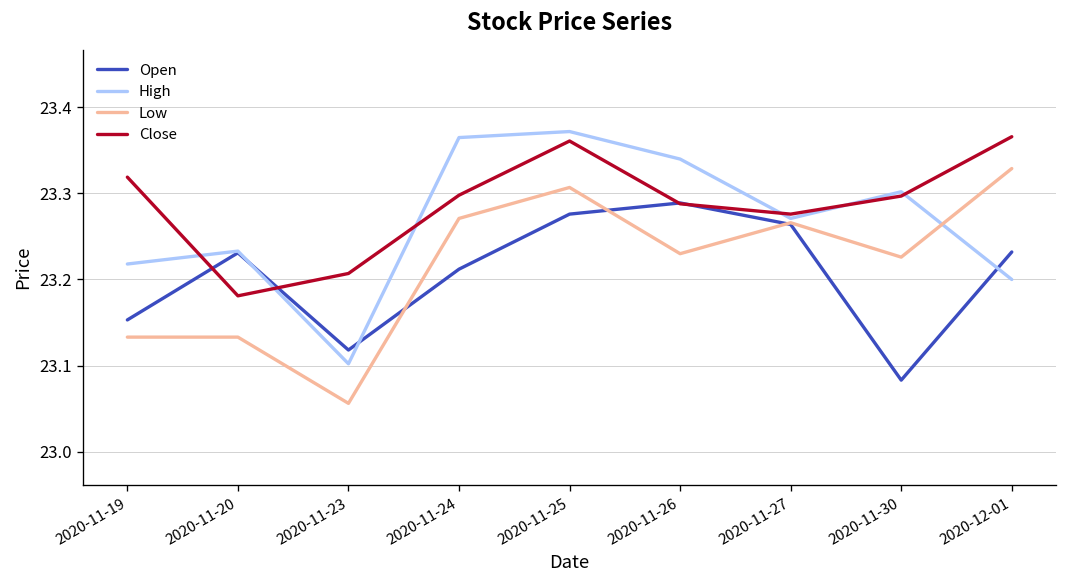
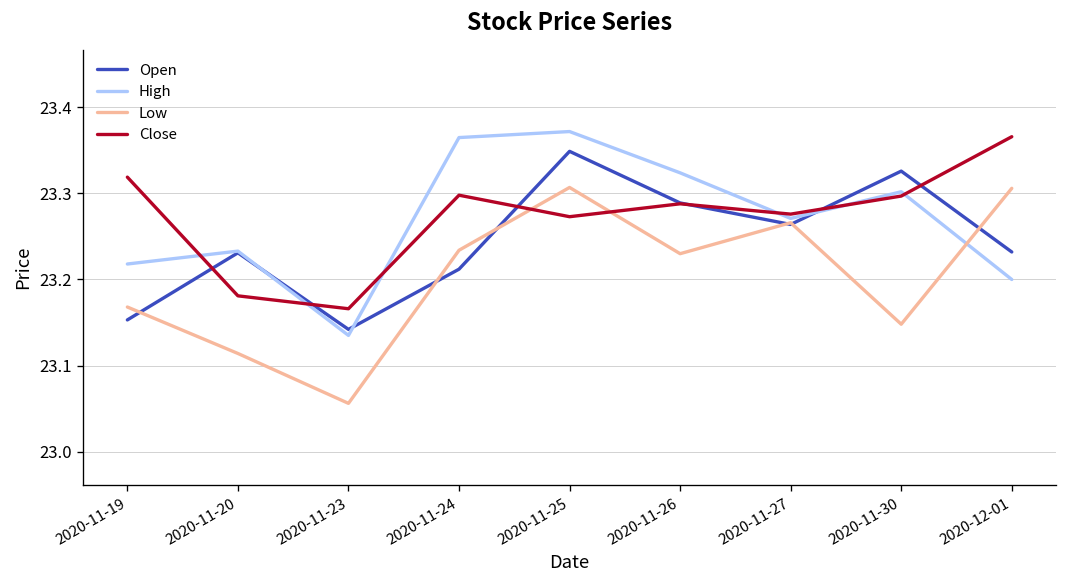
Low, 2020-11-19: 23.13 -> 23.17
Low, 2020-11-20: 23.13 -> 23.11
Open, 2020-11-23: 23.12 -> 23.14
High, 2020-11-23: 23.10 -> 23.14
Close, 2020-11-23: 23.21 -> 23.17
Low, 2020-11-24: 23.27 -> 23.23
Open, 2020-11-25: 23.28 -> 23.35
Close, 2020-11-25: 23.36 -> 23.27
High, 2020-11-26: 23.34 -> 23.32
Open, 2020-11-30: 23.08 -> 23.33
Low, 2020-11-30: 23.23 -> 23.15
Low, 2020-12-01: 23.33 -> 23.31
